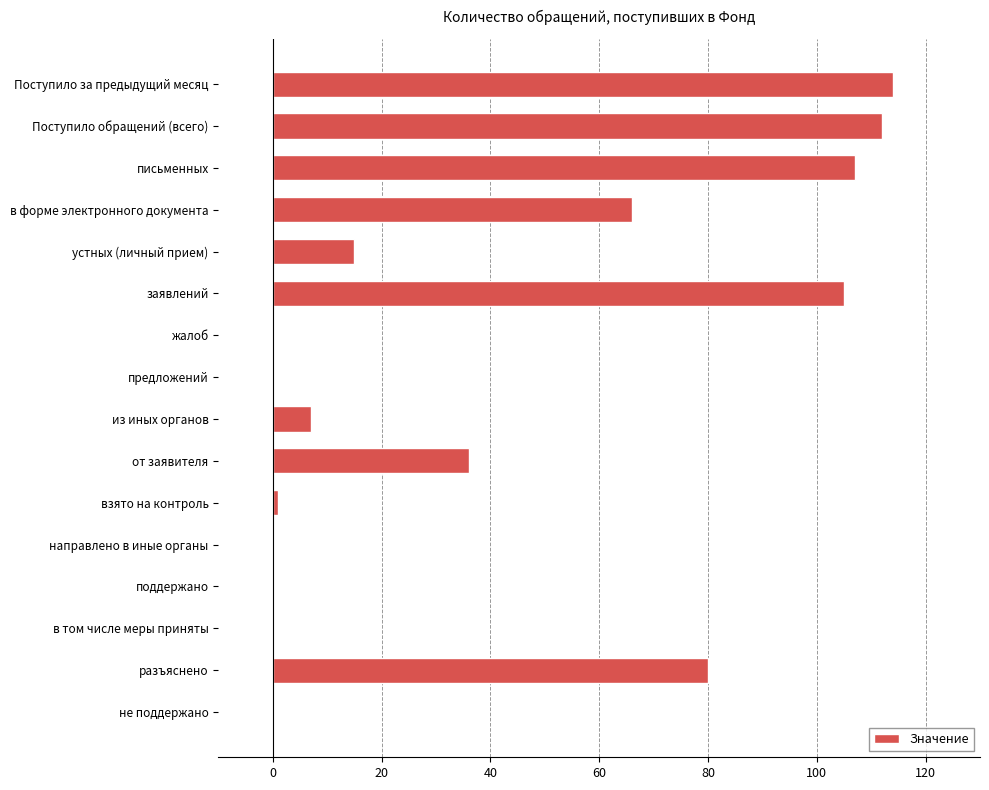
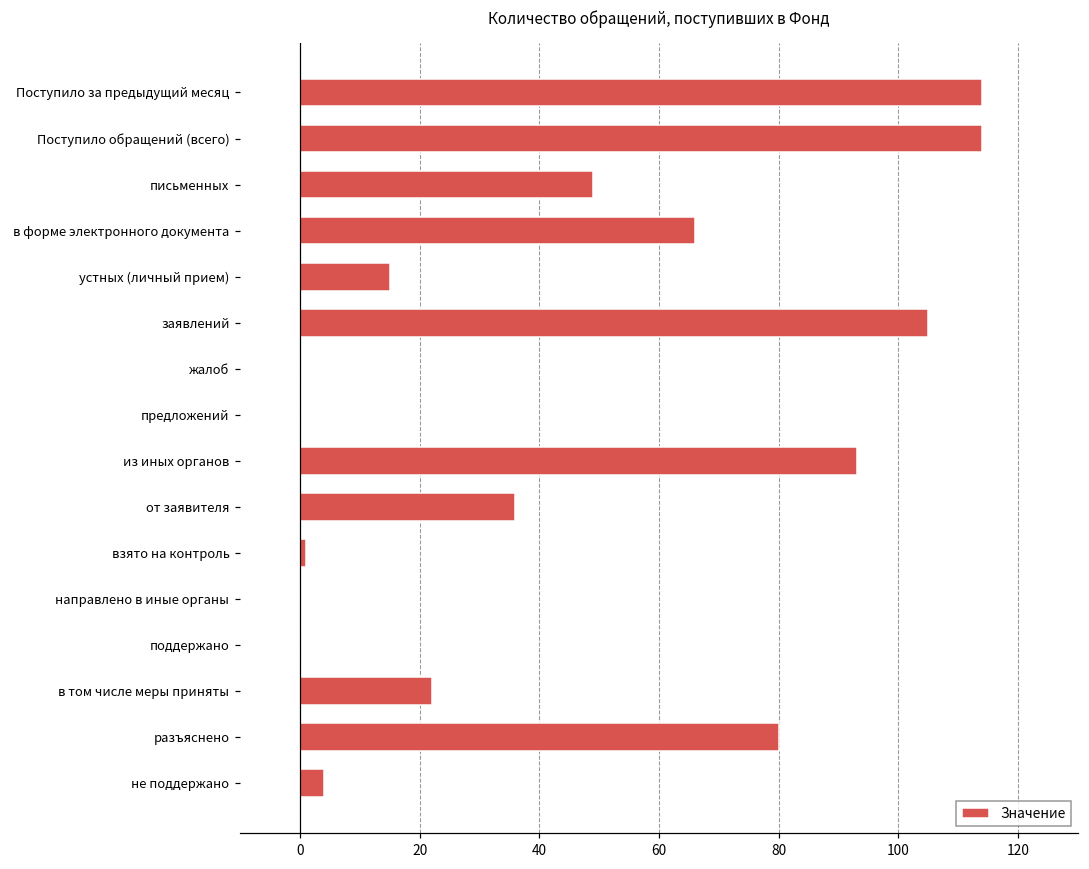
Поступило обращений (всего): 112 -> 114
письменных: 107 -> 49
из иных органов: 7 -> 93
в том числе меры приняты: 0 -> 22
не поддержано: 0 -> 4
